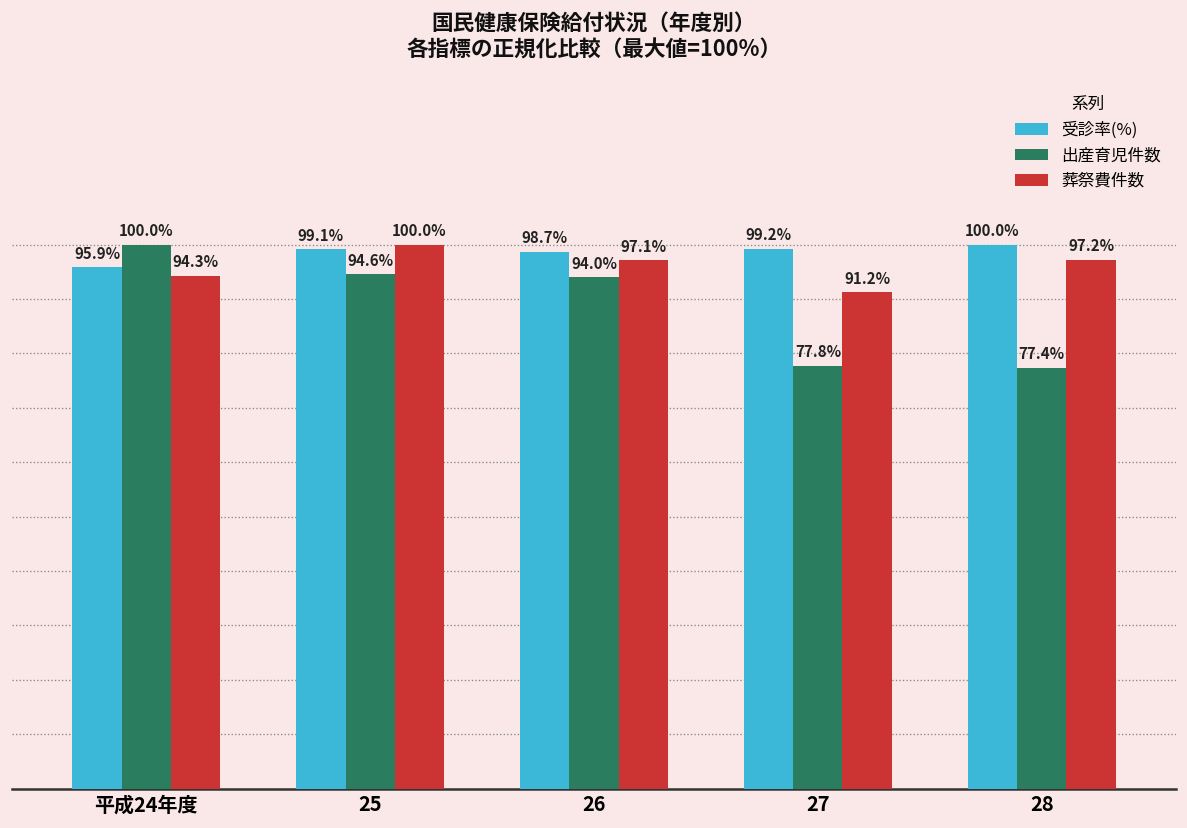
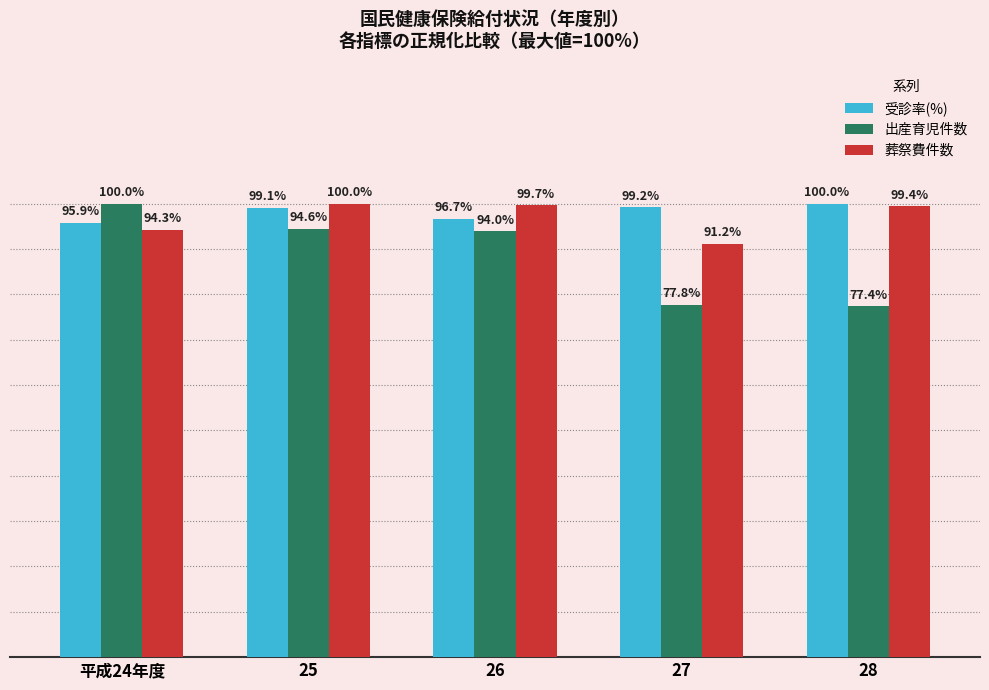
受診率(%), 26: 98.7% -> 96.7%
葬祭費件数, 26: 97.1% -> 99.7%
葬祭費件数, 28: 97.2% -> 99.4%
